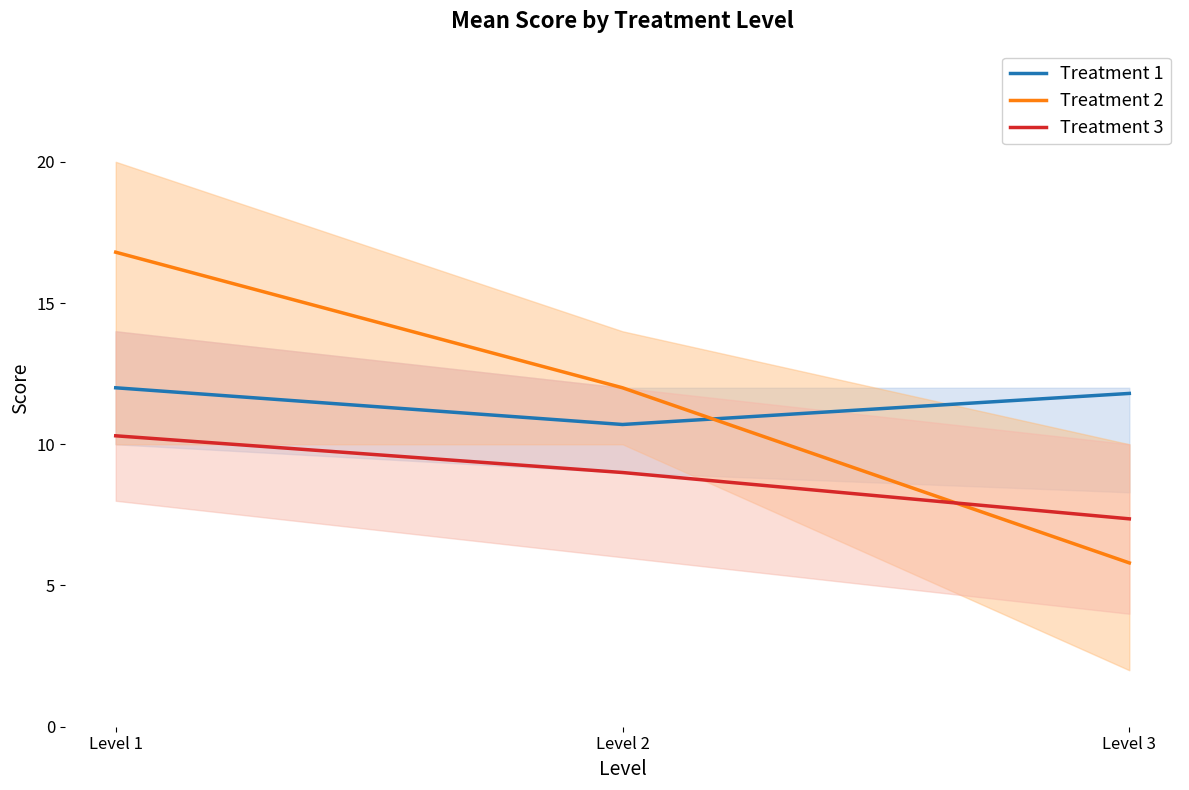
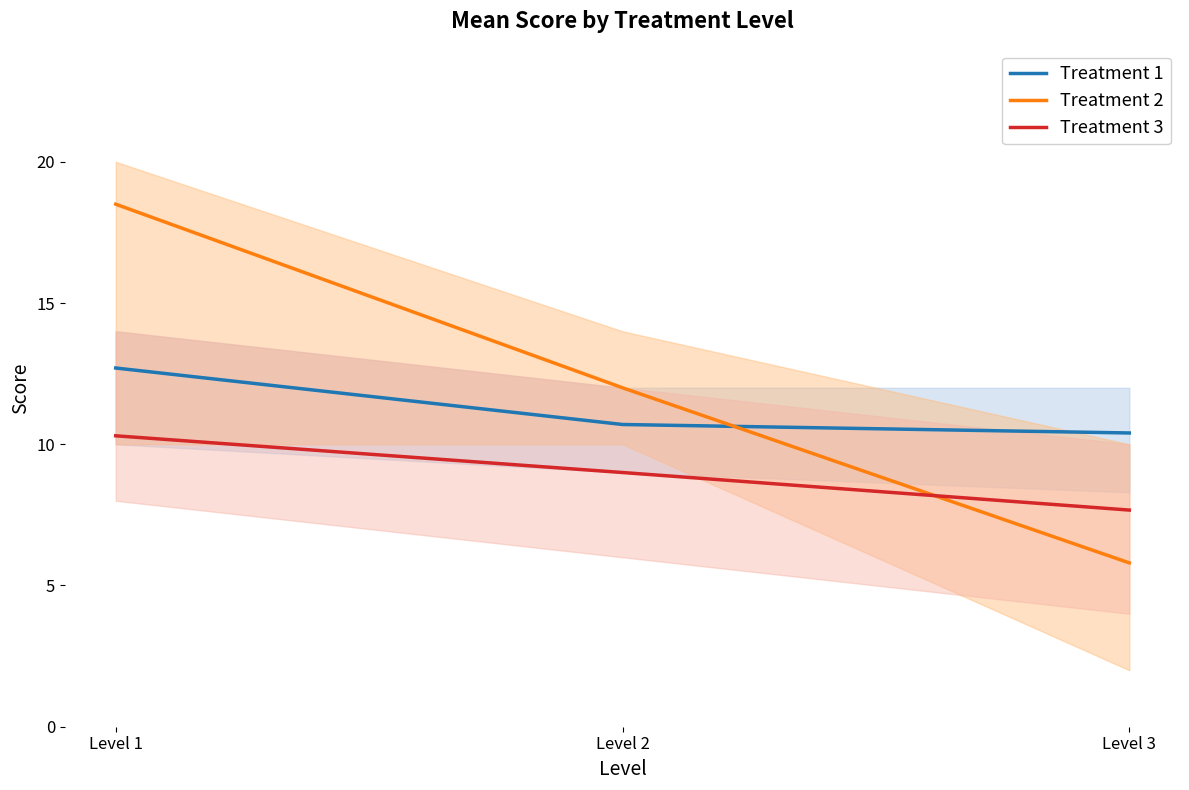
Treatment 1, Level 1: 12.0 -> 12.7
Treatment 2, Level 1: 16.8 -> 18.5
Treatment 1, Level 3: 11.8 -> 10.4
Treatment 3, Level 3: 7.4 -> 7.7
